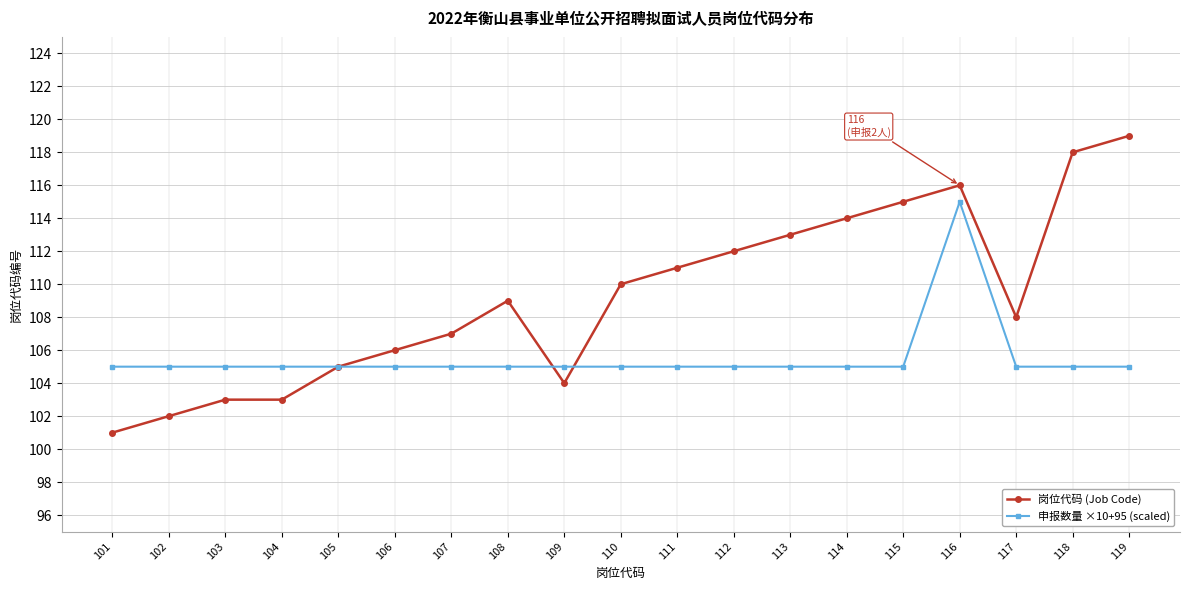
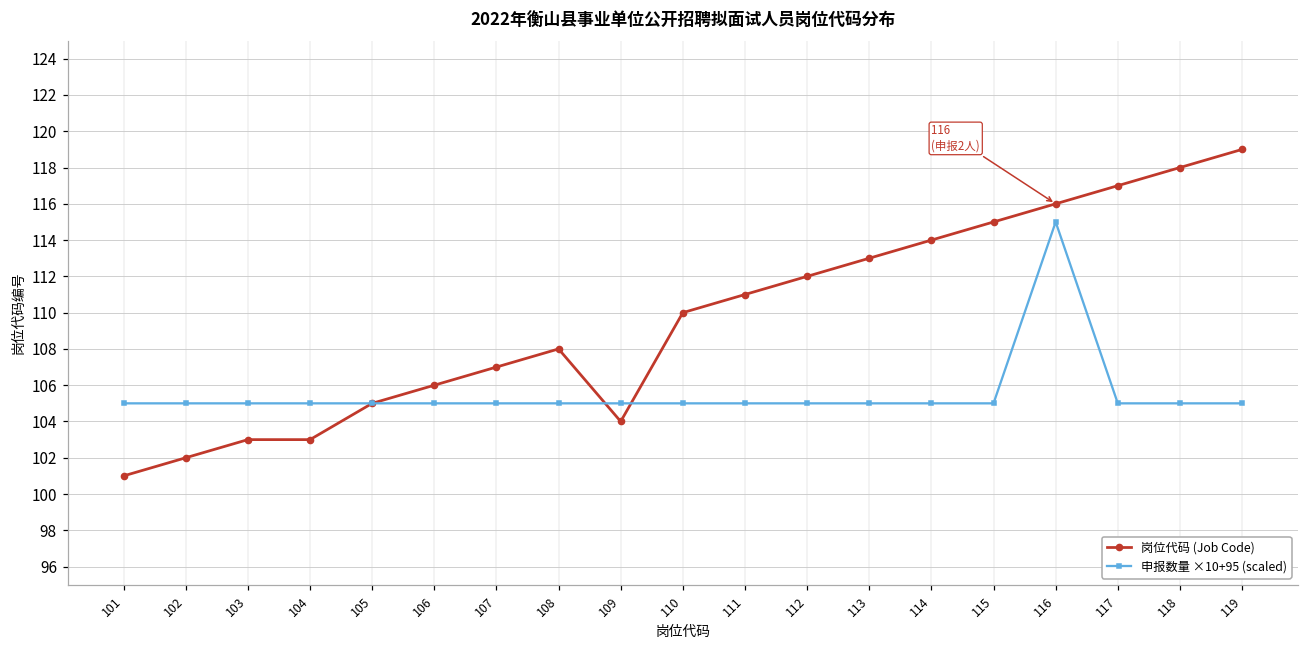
岗位代码 (Job Code), 108: 109 -> 108
岗位代码 (Job Code), 117: 108 -> 117
